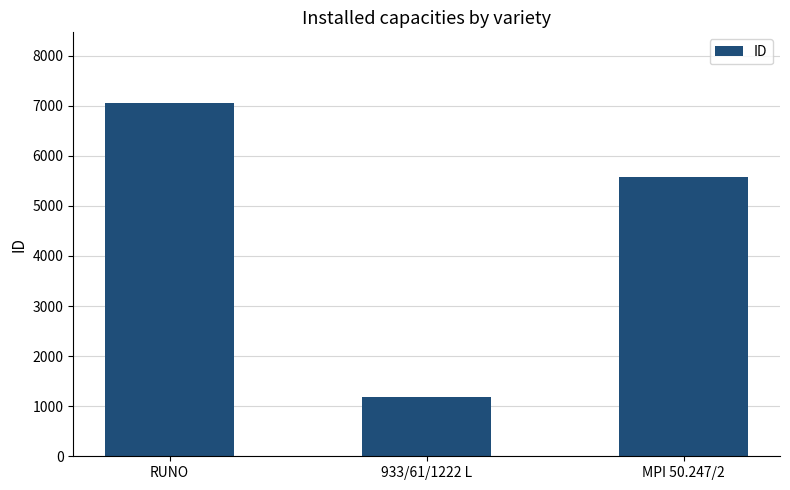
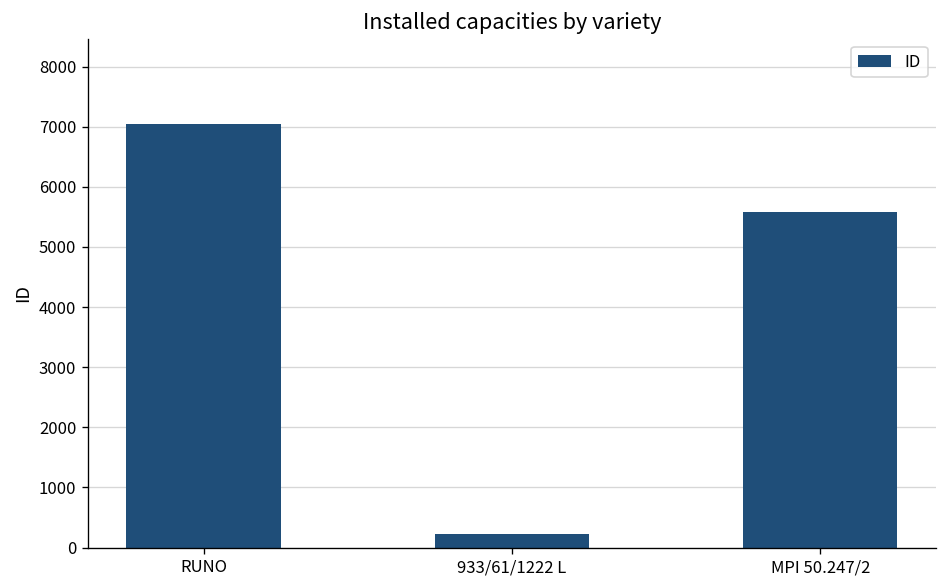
933/61/1222 L: 1200 -> 200
